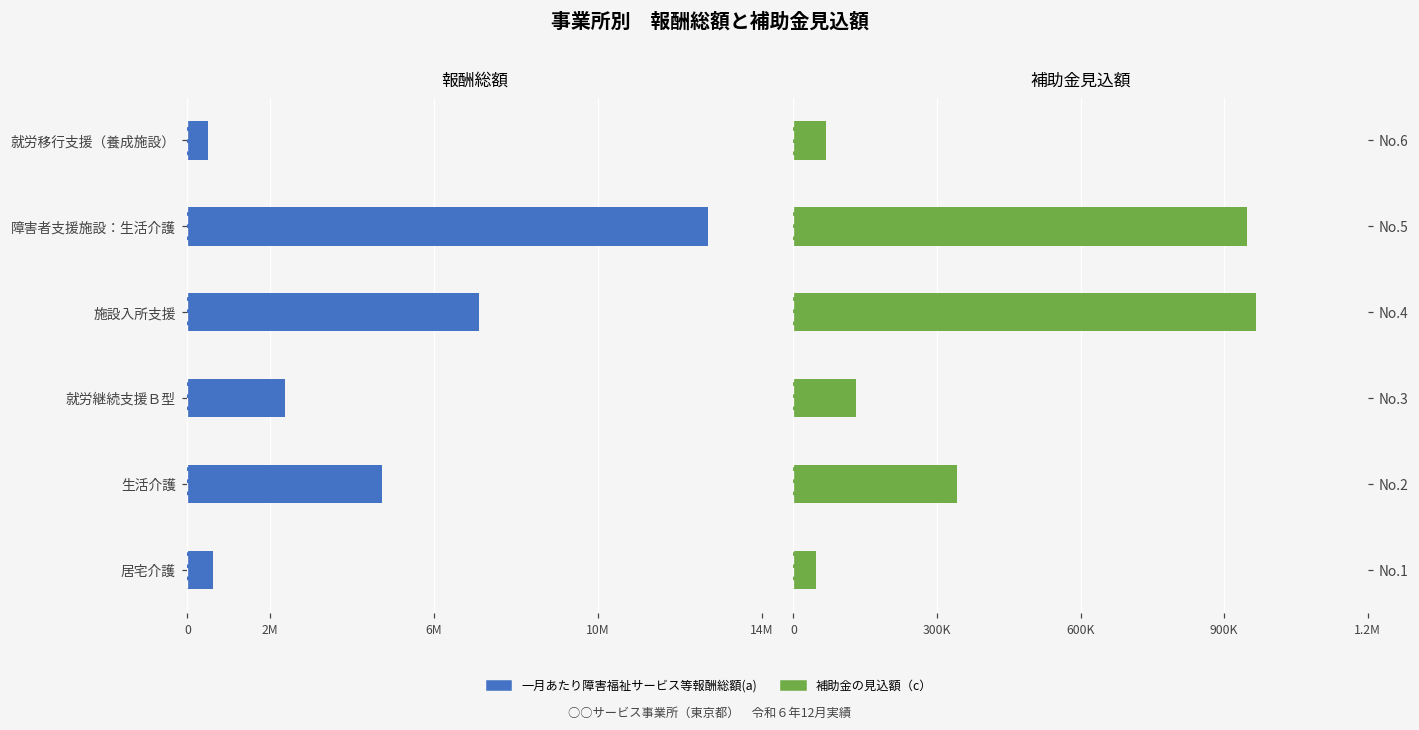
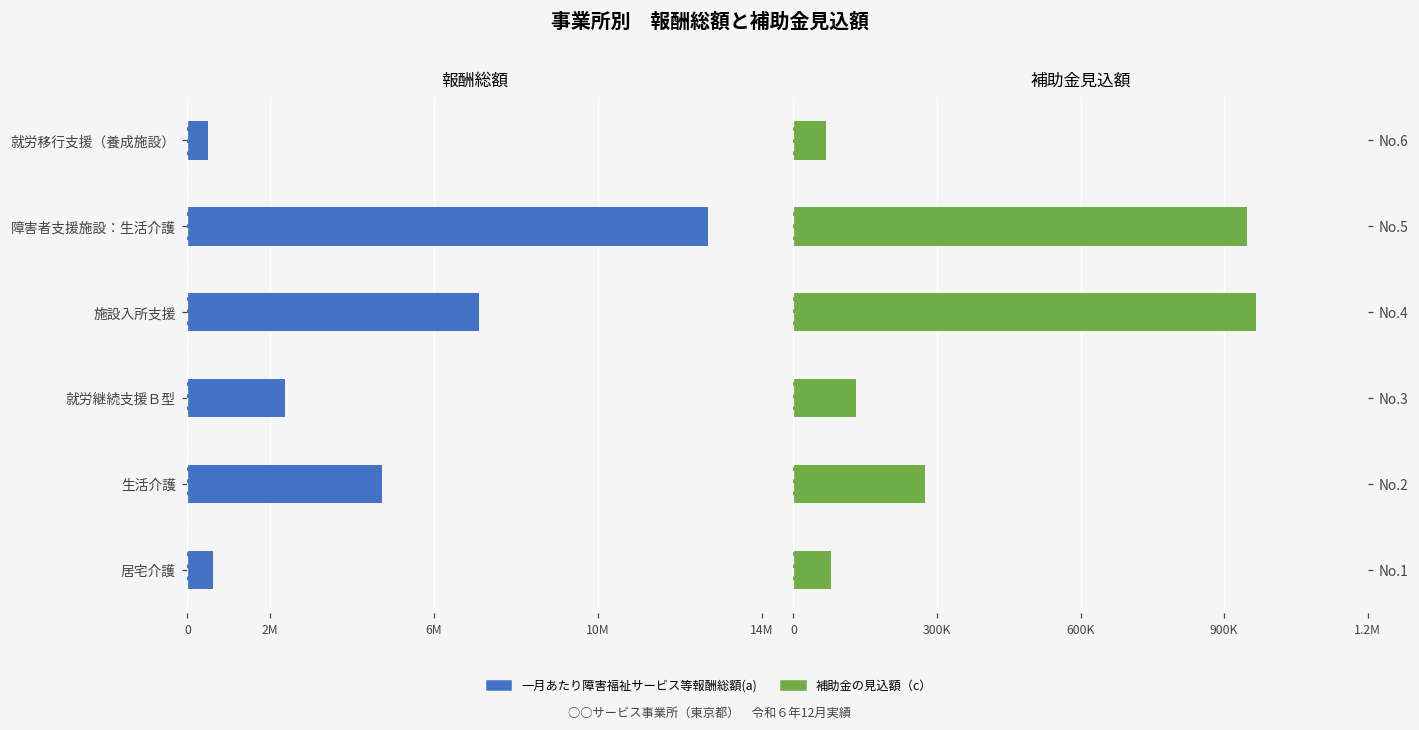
補助金見込額, No.2: 340000 -> 270000
補助金見込額, No.1: 50000 -> 80000
